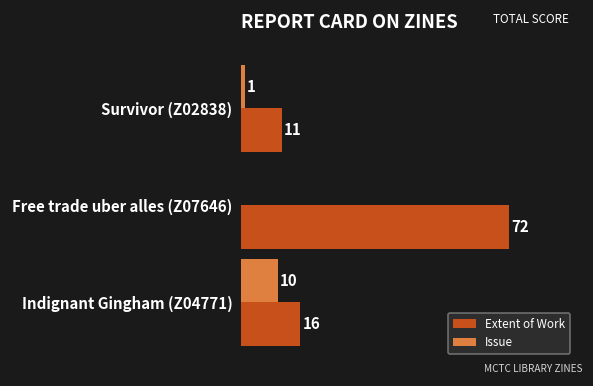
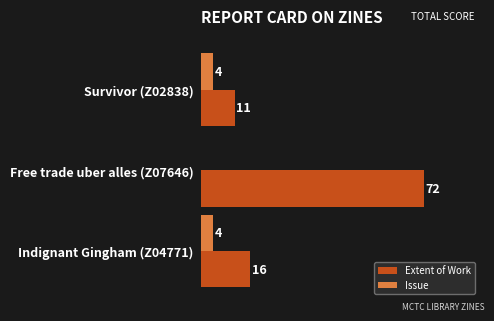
Issue, Survivor (Z02838): 1 -> 4
Issue, Indignant Gingham (Z04771): 10 -> 4
